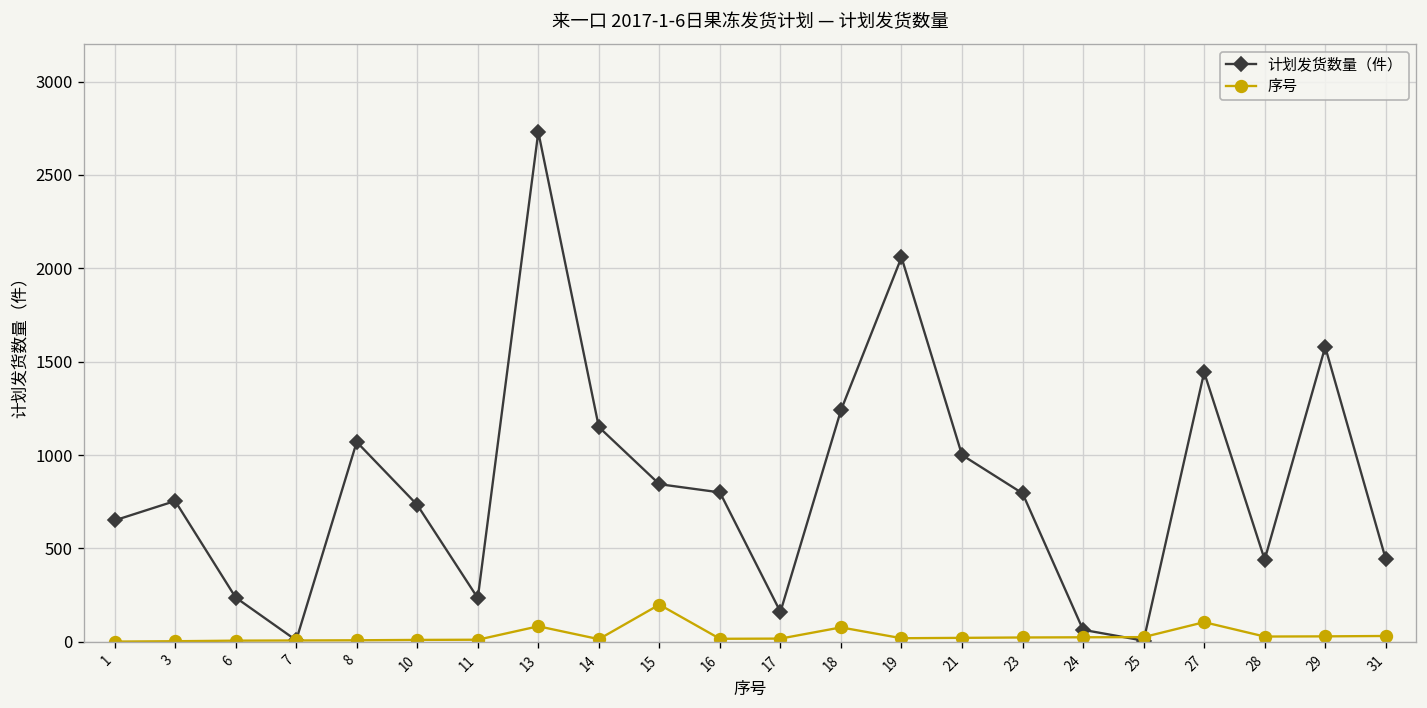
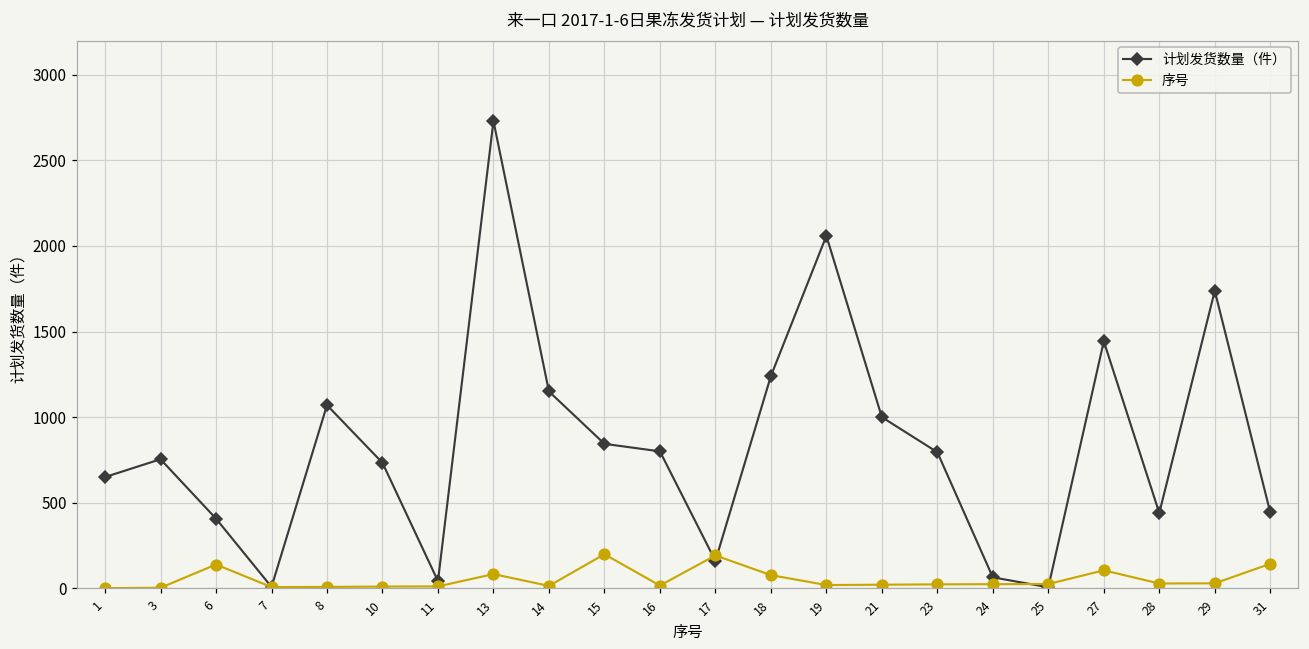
计划发货数量（件）, 6: 240 -> 410
序号, 6: 10 -> 140
计划发货数量（件）, 11: 230 -> 40
序号, 17: 20 -> 190
计划发货数量（件）, 29: 1580 -> 1740
序号, 31: 30 -> 140
